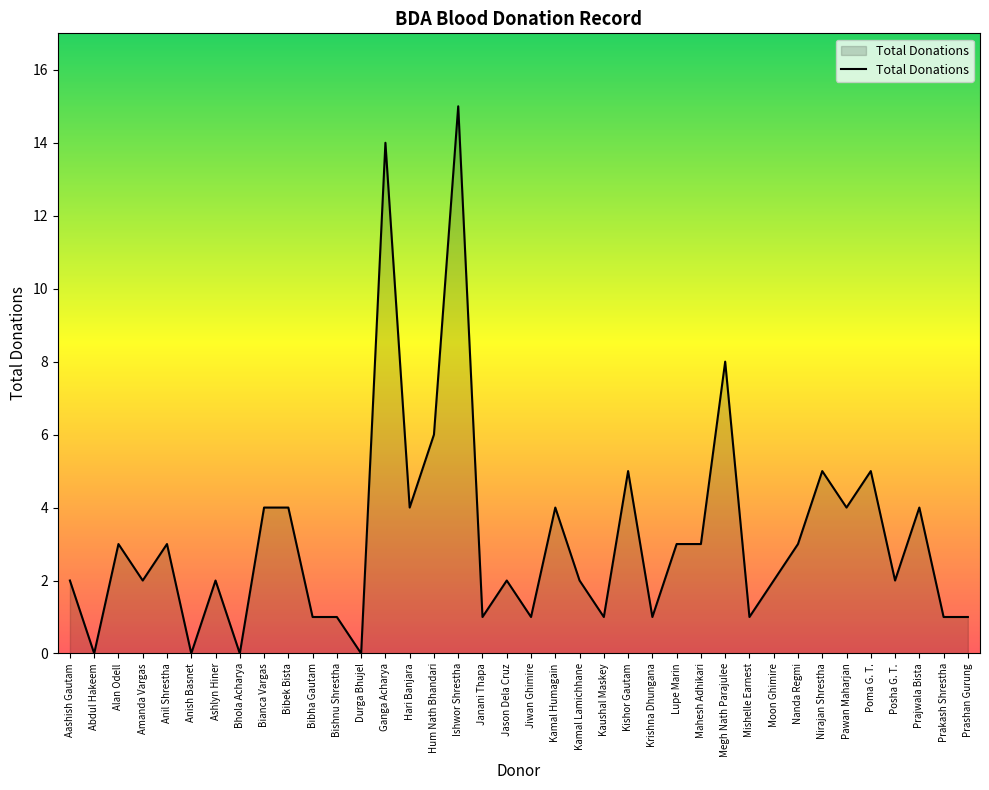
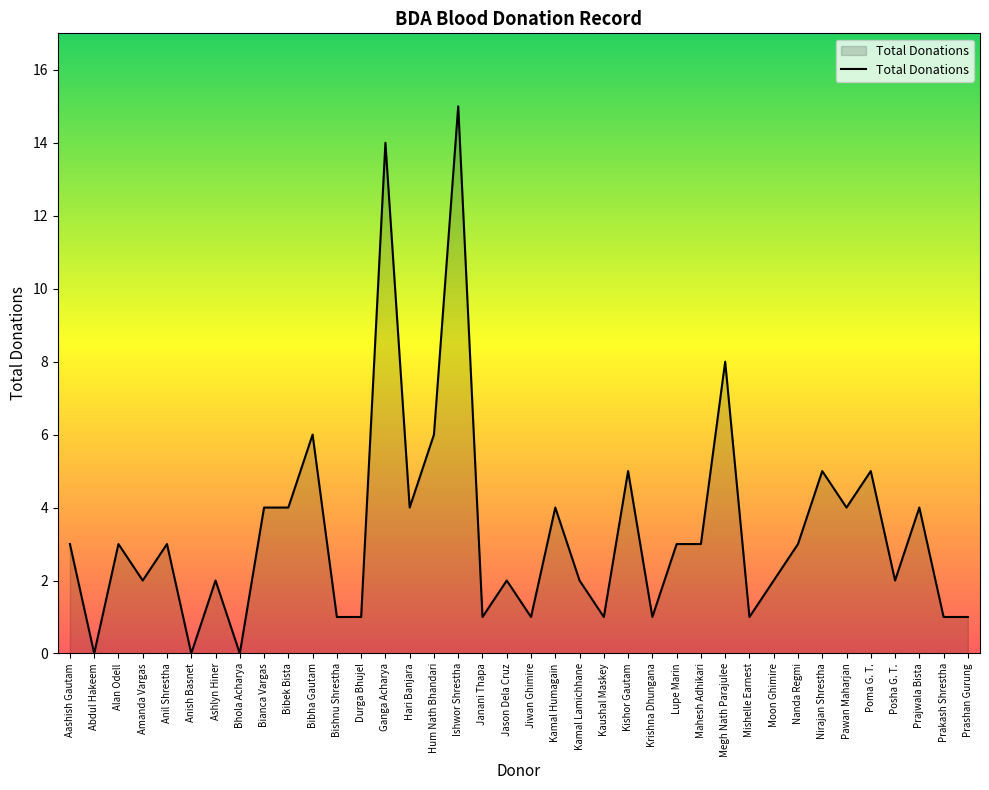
Aashish Gautam: 2 -> 3
Bibha Gautam: 1 -> 6
Durga Bhujel: 0 -> 1
